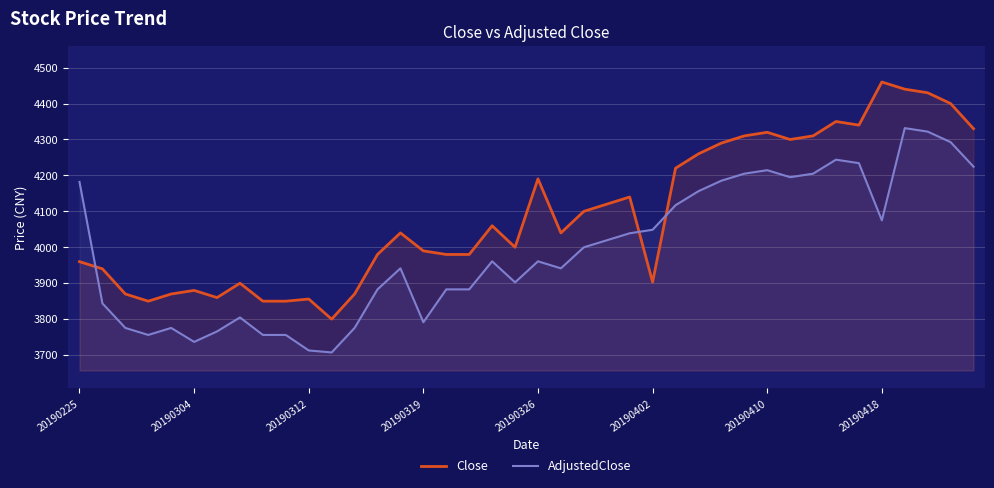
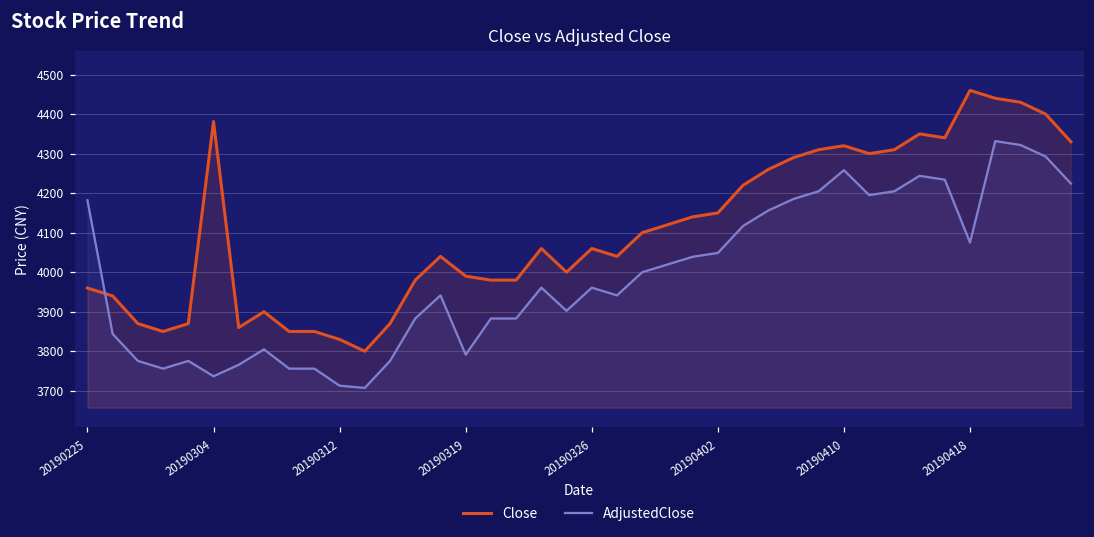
Close, 20190304: 3880 -> 4380
Close, 20190312: 3860 -> 3830
Close, 20190326: 4190 -> 4060
Close, 20190402: 3900 -> 4150
AdjustedClose, 20190410: 4210 -> 4260
